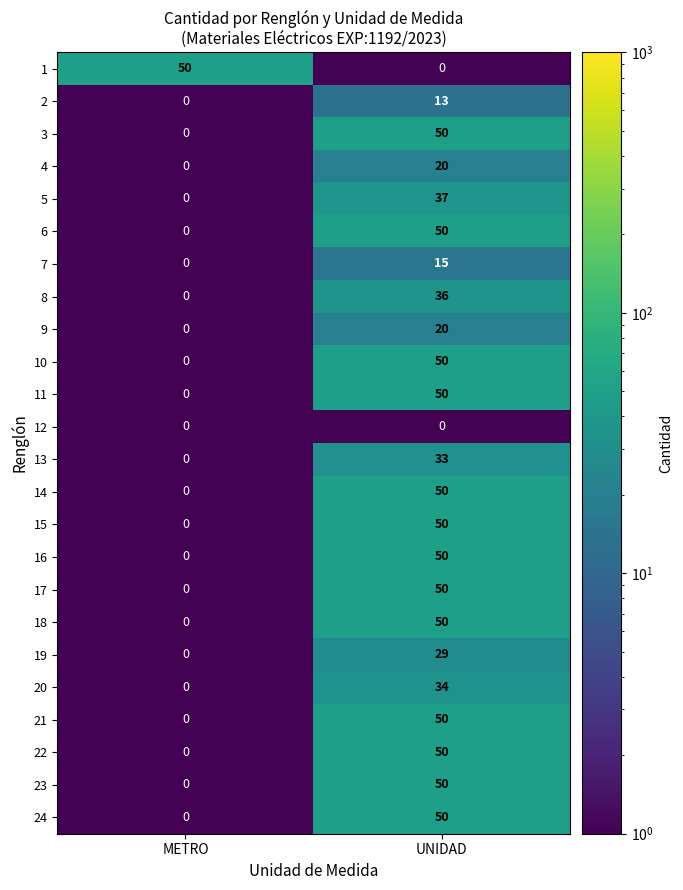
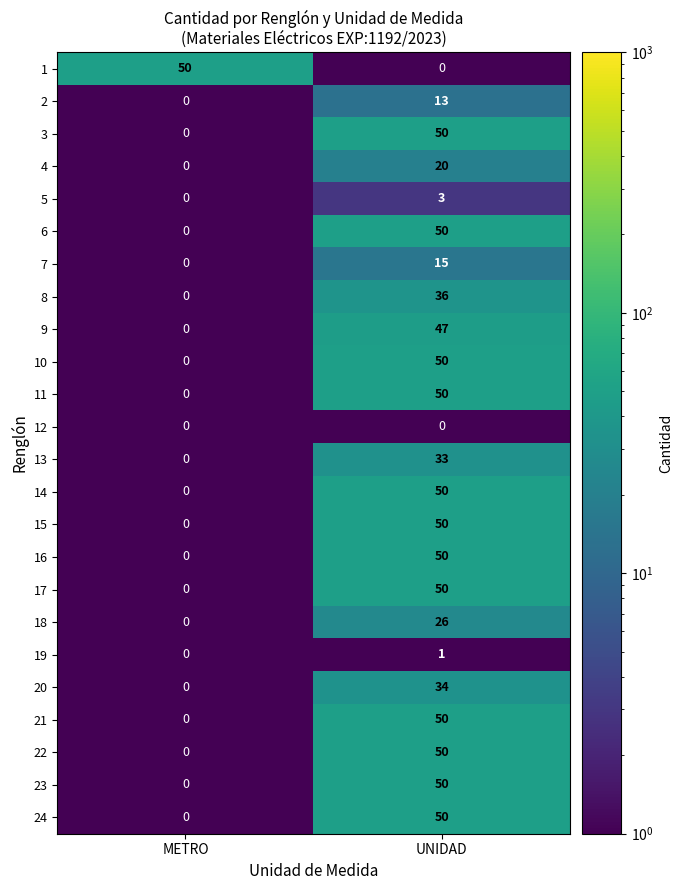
5, UNIDAD: 37 -> 3
9, UNIDAD: 20 -> 47
18, UNIDAD: 50 -> 26
19, UNIDAD: 29 -> 1
